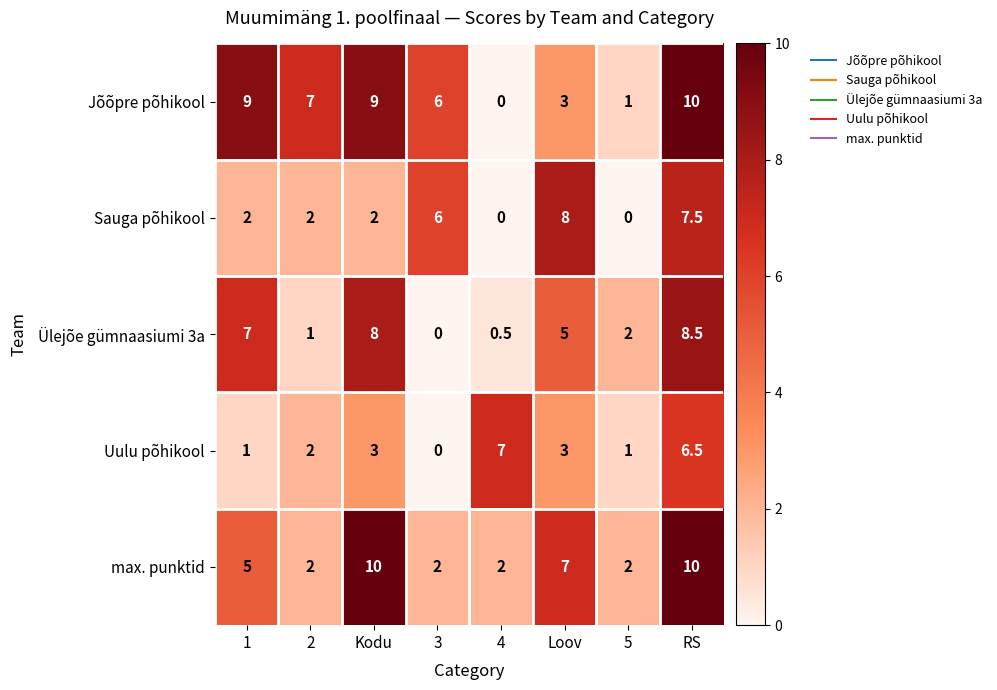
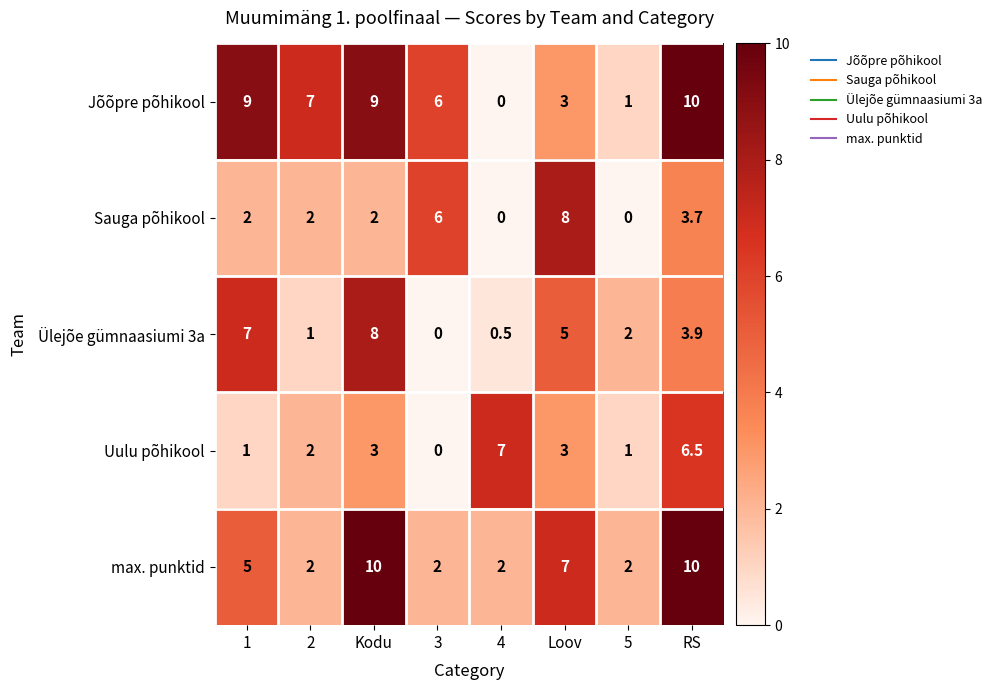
Sauga põhikool, RS: 7.5 -> 3.7
Ülejõe gümnaasiumi 3a, RS: 8.5 -> 3.9
